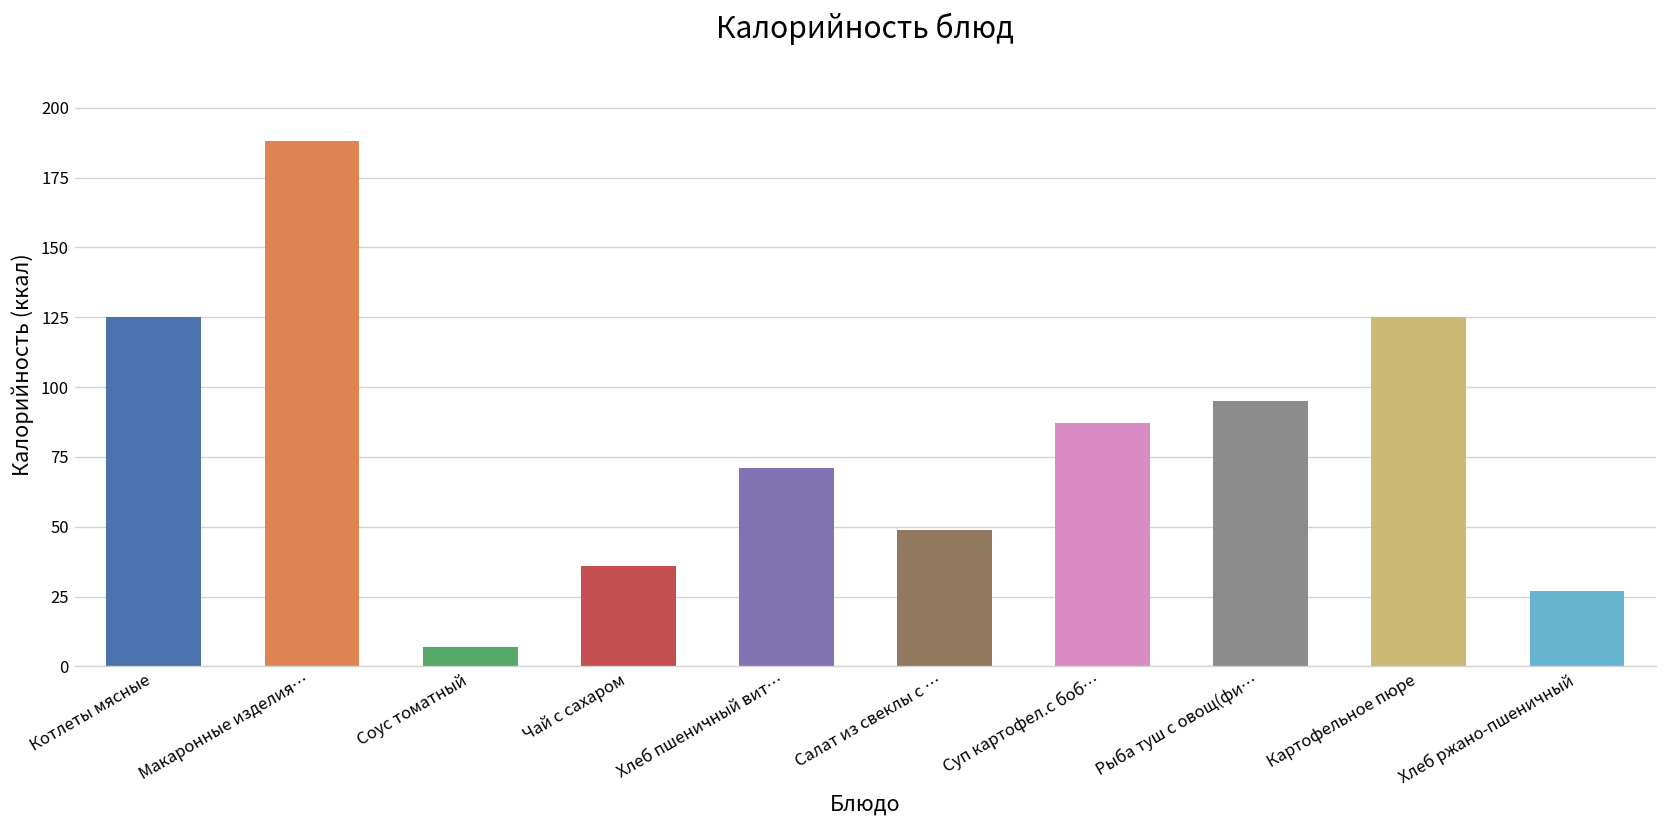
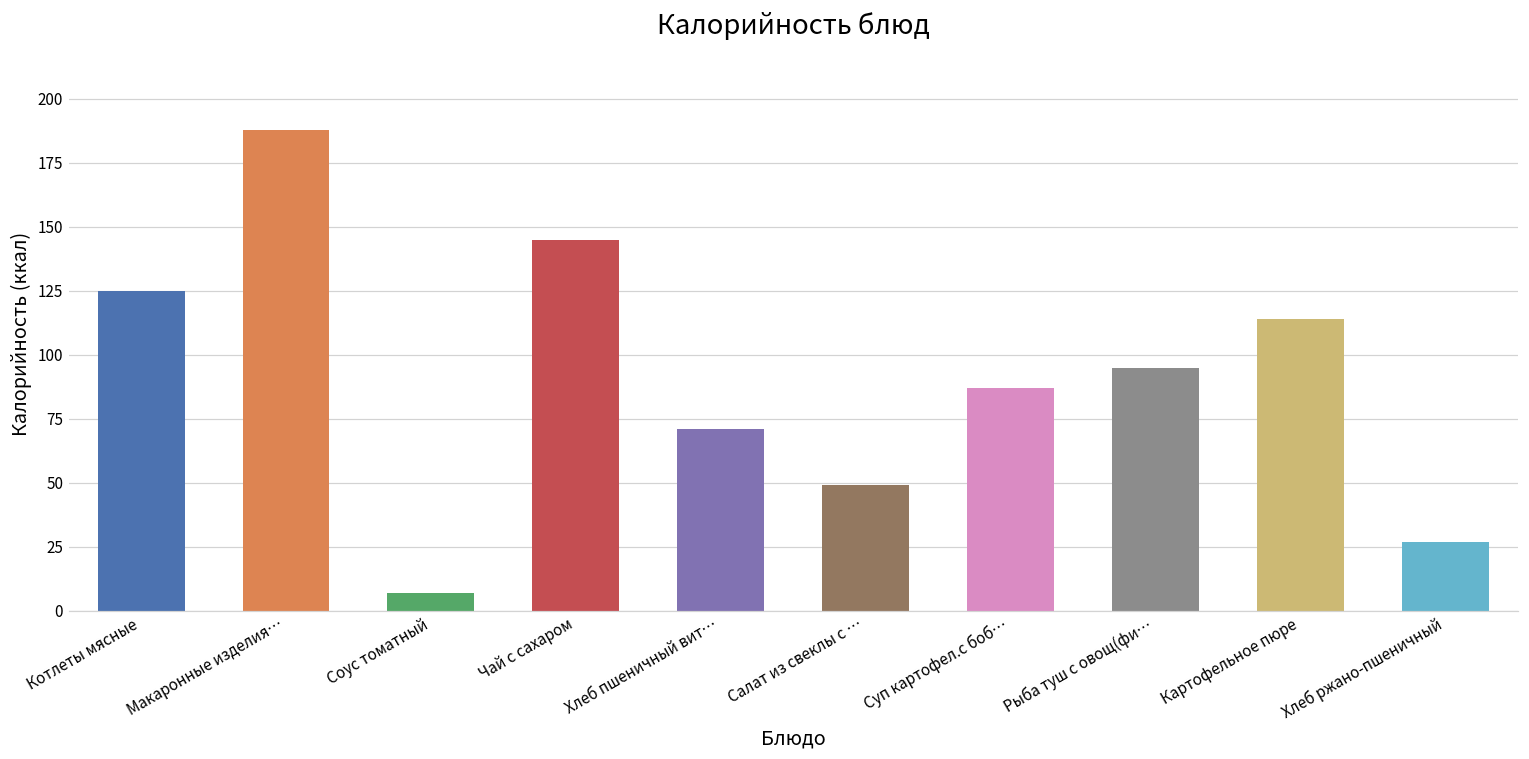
Чай с сахаром: 36 -> 145
Картофельное пюре: 125 -> 114
